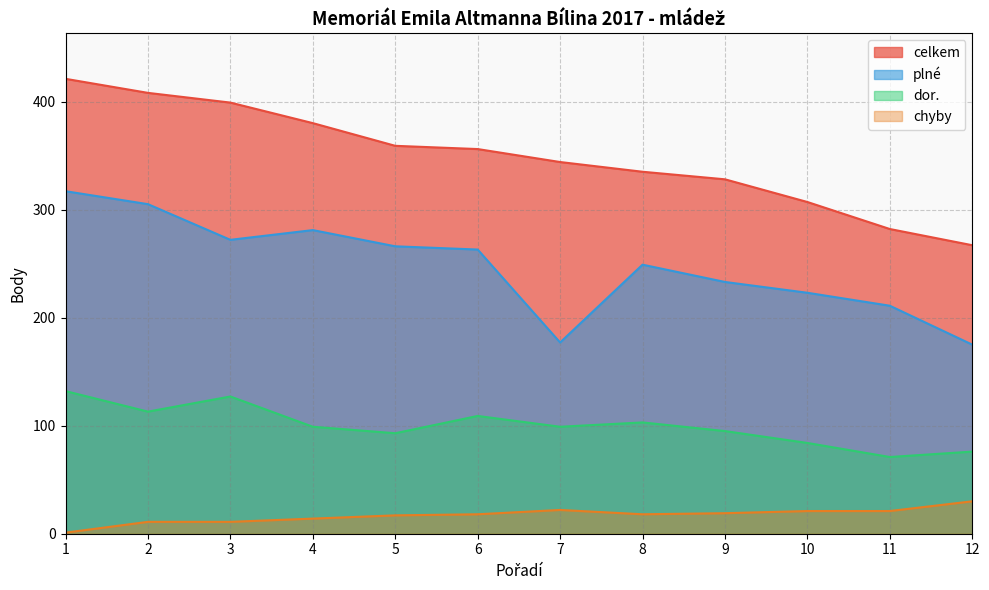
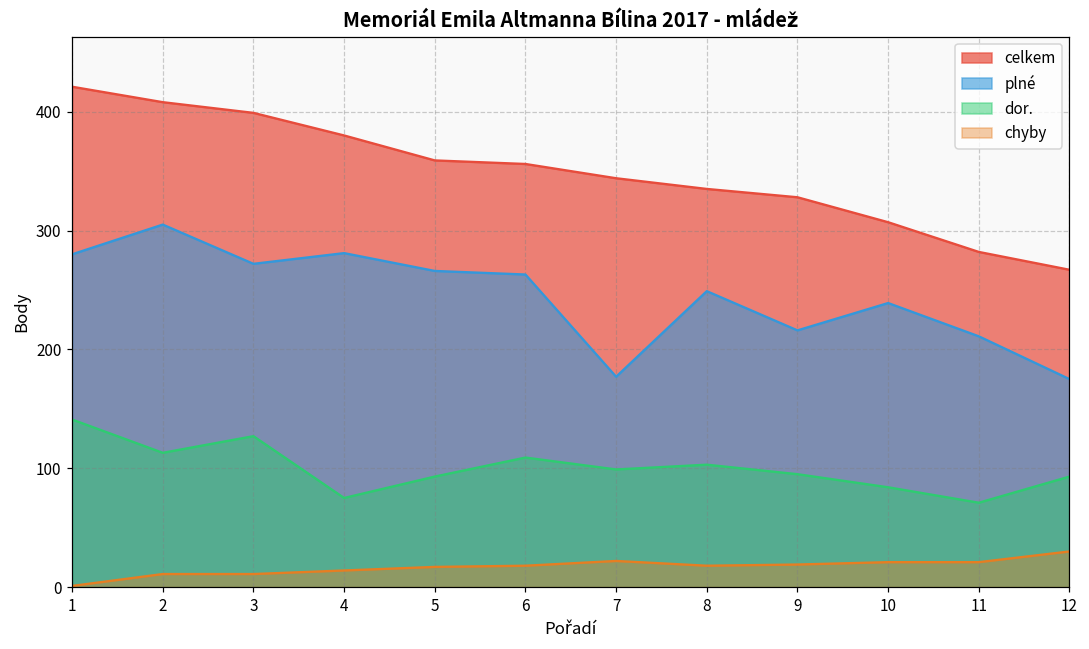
plné, 1: 317 -> 280
dor., 1: 132 -> 141
dor., 4: 99 -> 75
plné, 9: 233 -> 216
plné, 10: 223 -> 239
dor., 12: 76 -> 93
